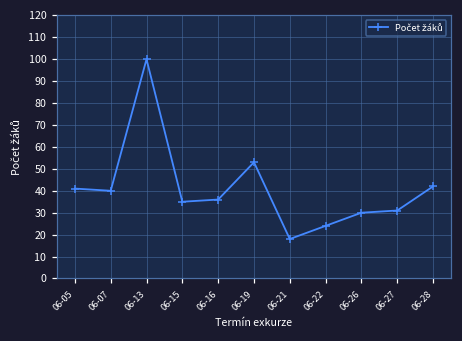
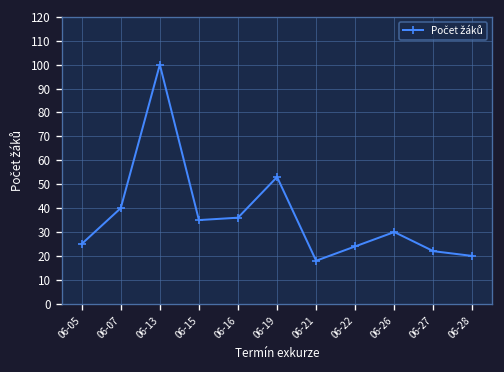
06-05: 41 -> 25
06-27: 31 -> 22
06-28: 42 -> 20
